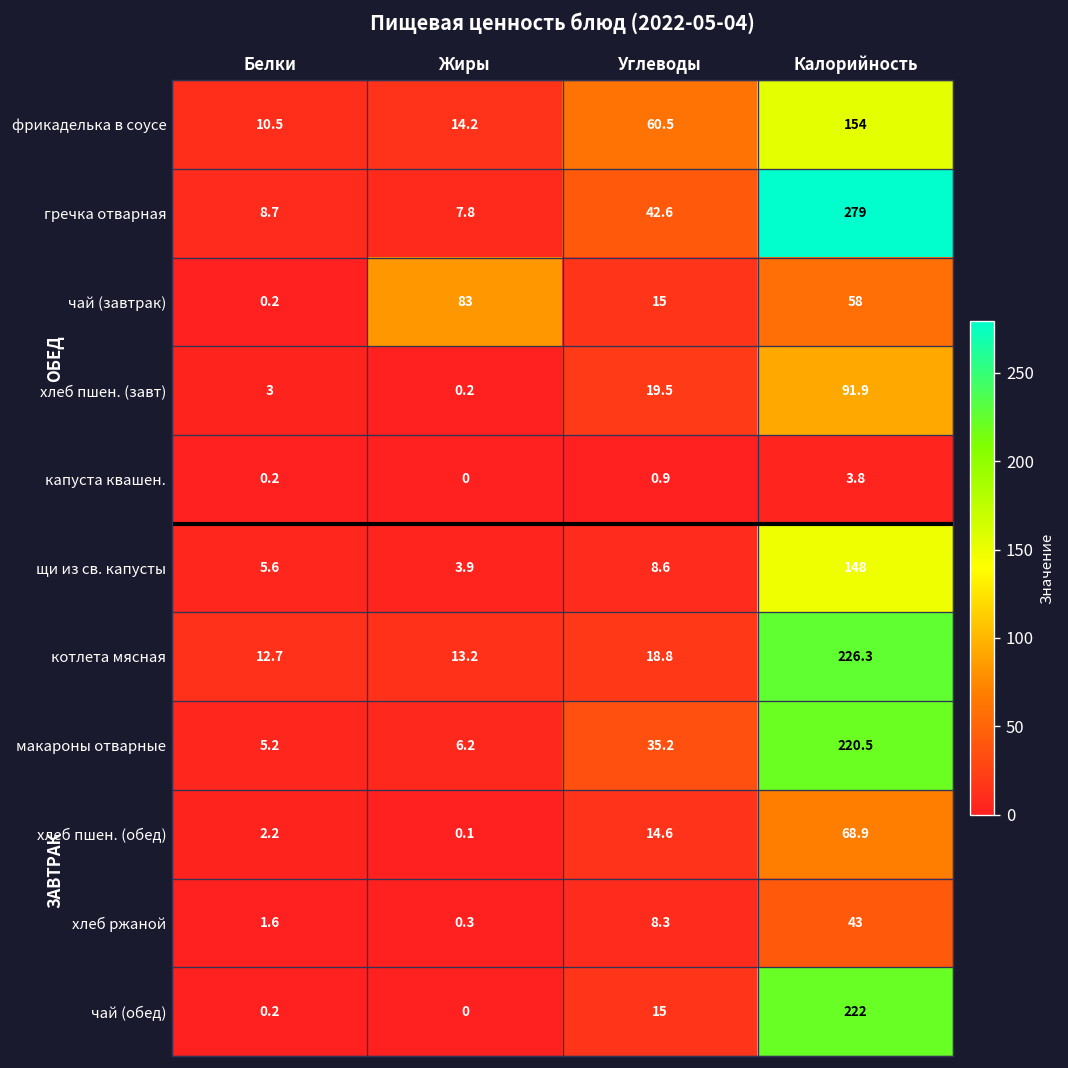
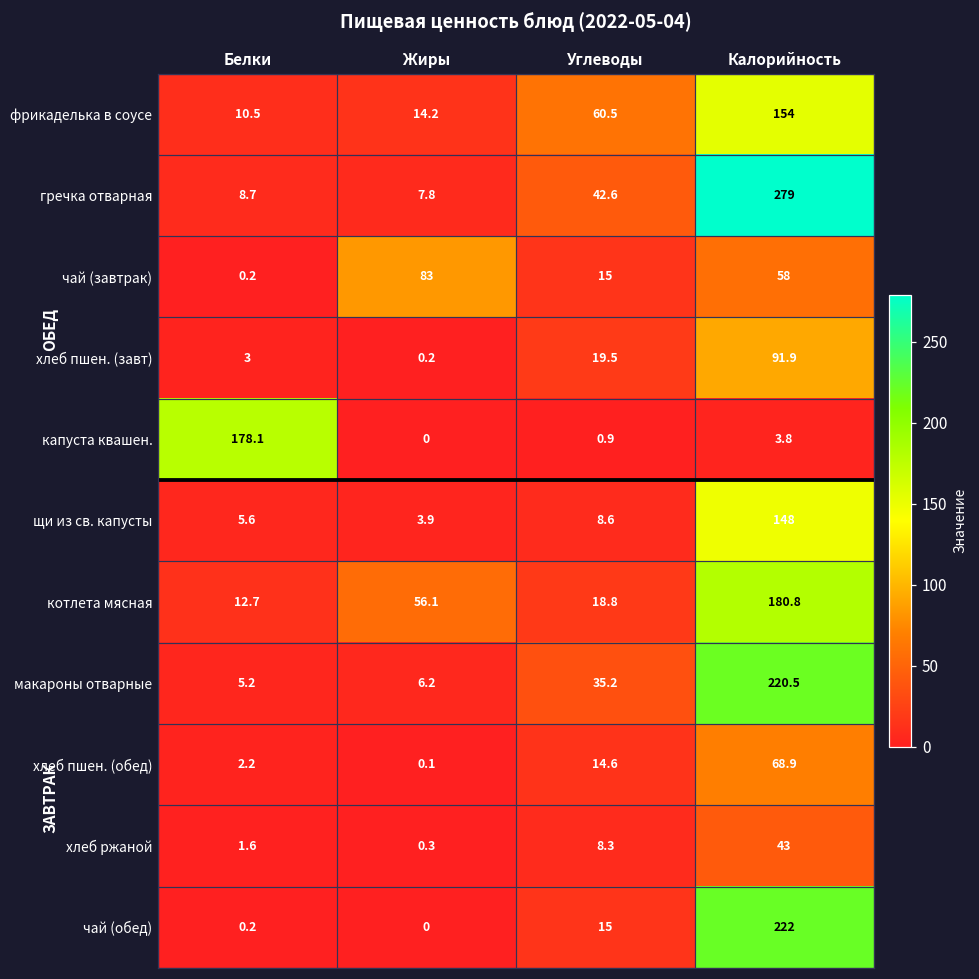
капуста квашен., Белки: 0.2 -> 178.1
котлета мясная, Жиры: 13.2 -> 56.1
котлета мясная, Калорийность: 226.3 -> 180.8
